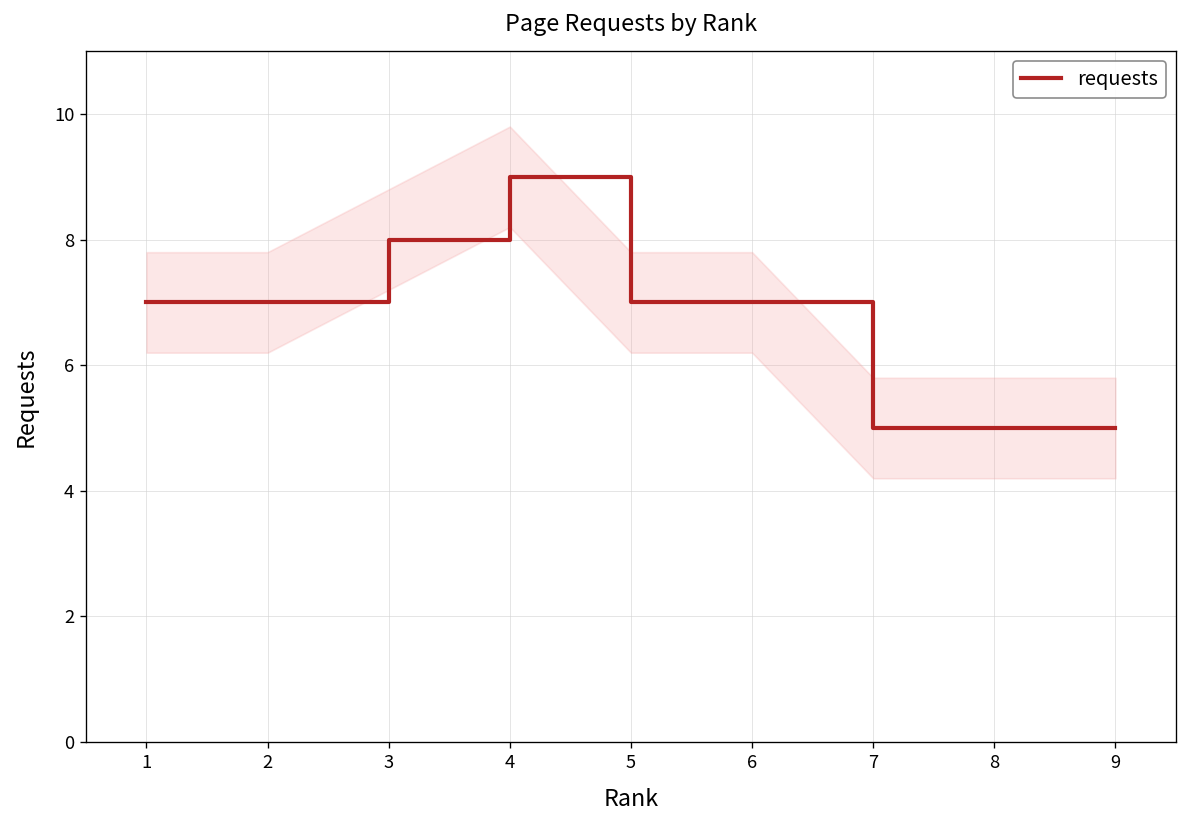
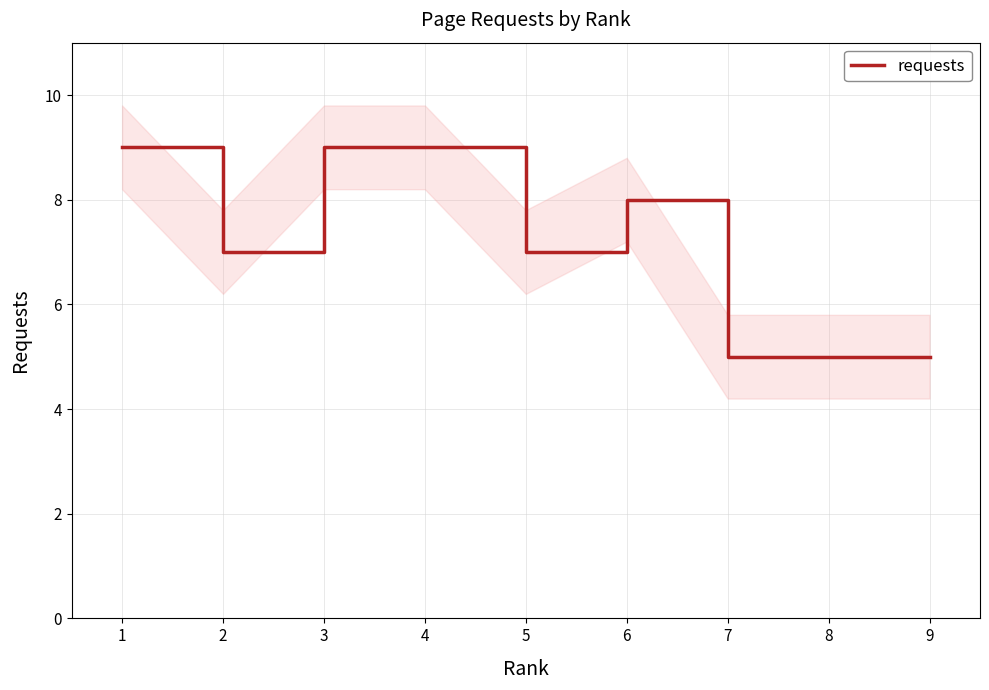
requests, 1: 7 -> 9
requests, 3: 8 -> 9
requests, 6: 7 -> 8
